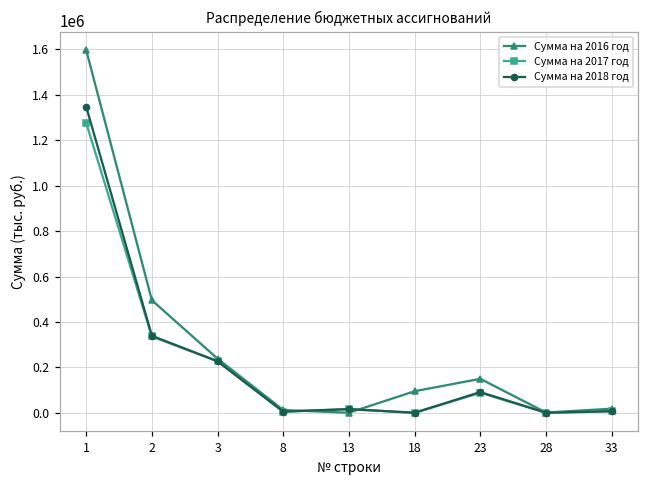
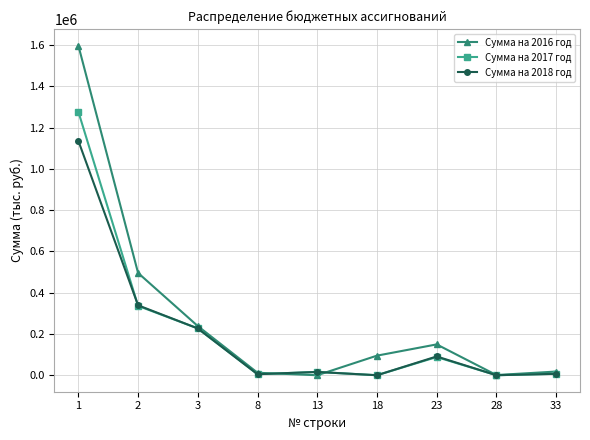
Сумма на 2018 год, 1: 1350000 -> 1140000
